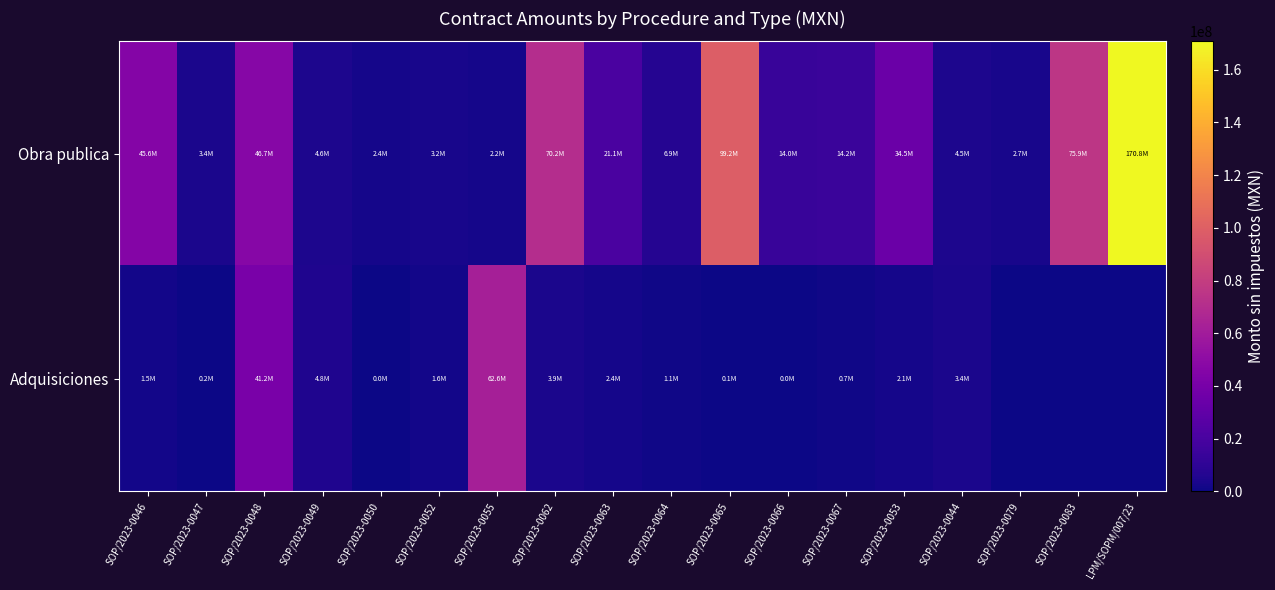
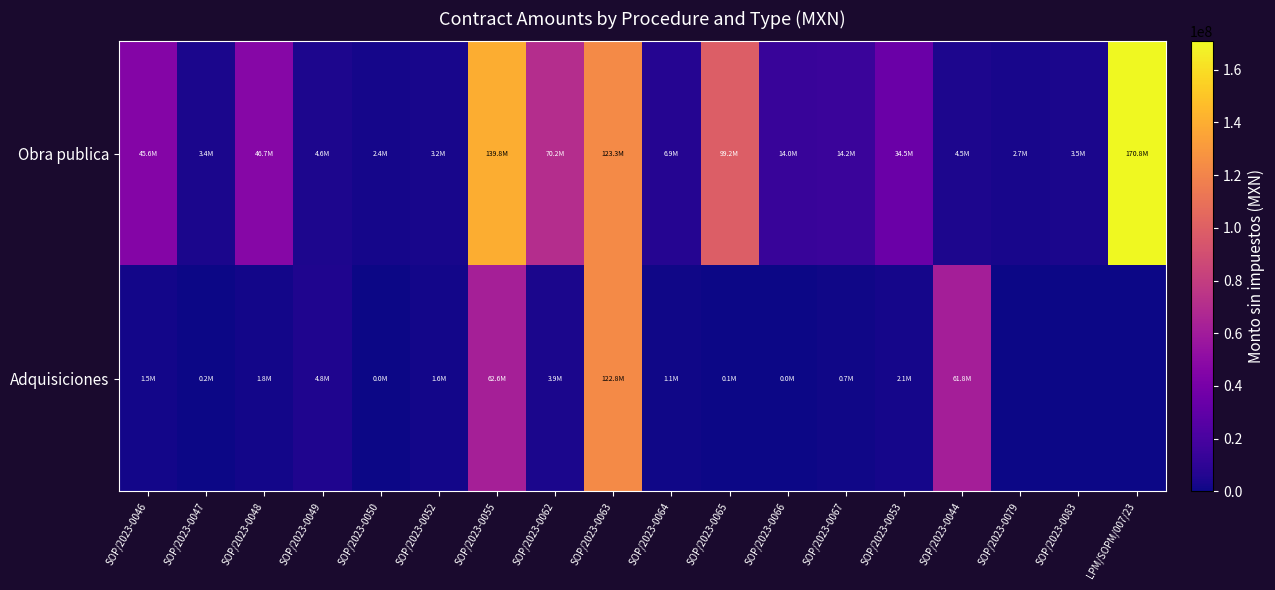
Obra publica, SOP/2023-0055: 2.2M -> 139.8M
Obra publica, SOP/2023-0063: 21.1M -> 123.3M
Obra publica, SOP/2023-0083: 75.9M -> 3.5M
Adquisiciones, SOP/2023-0048: 41.2M -> 1.8M
Adquisiciones, SOP/2023-0063: 2.4M -> 122.8M
Adquisiciones, SOP/2023-0044: 3.4M -> 61.8M
